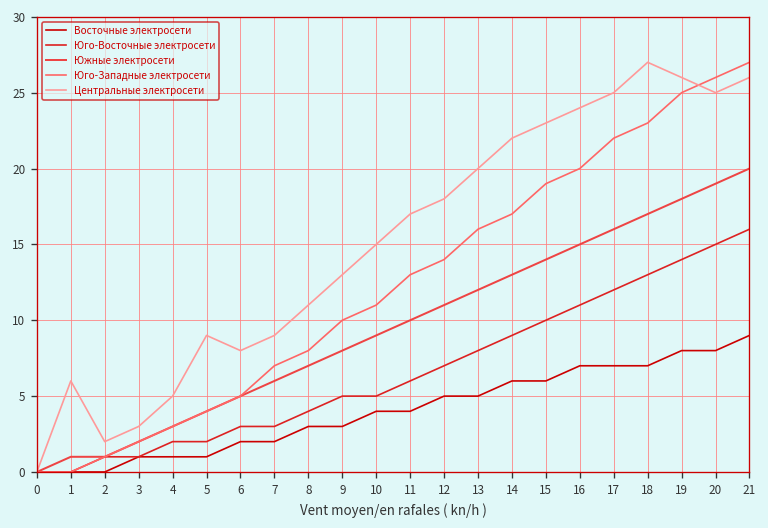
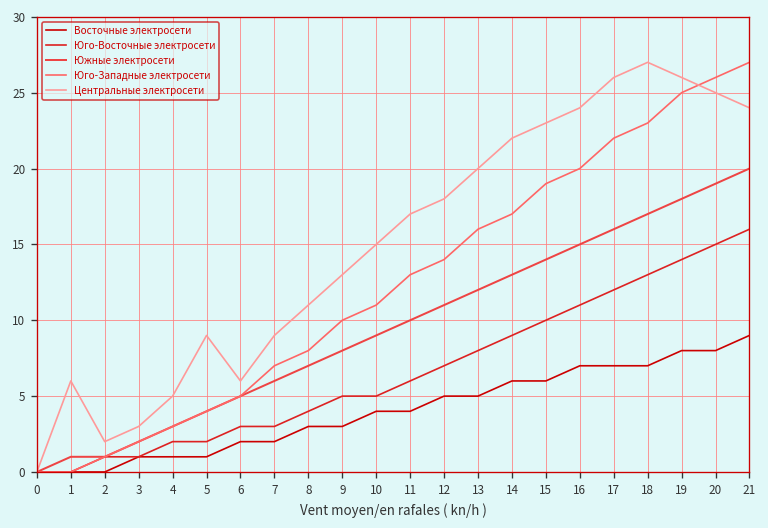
Центральные электросети, 6: 8 -> 6
Центральные электросети, 17: 25 -> 26
Центральные электросети, 21: 26 -> 24
